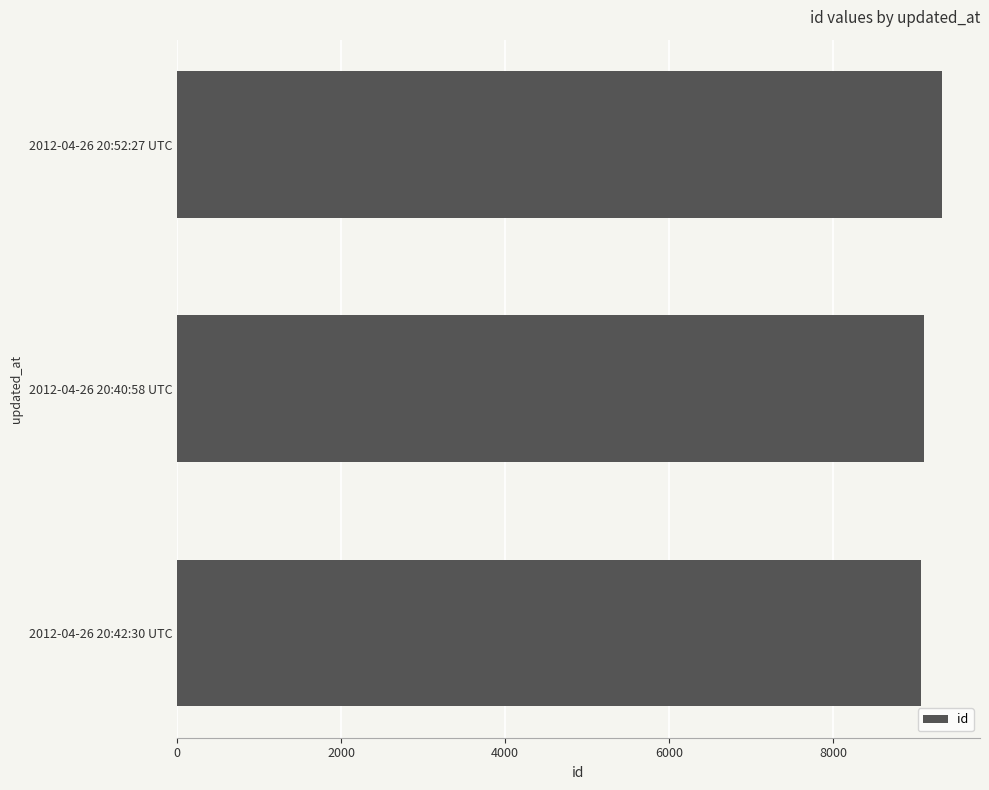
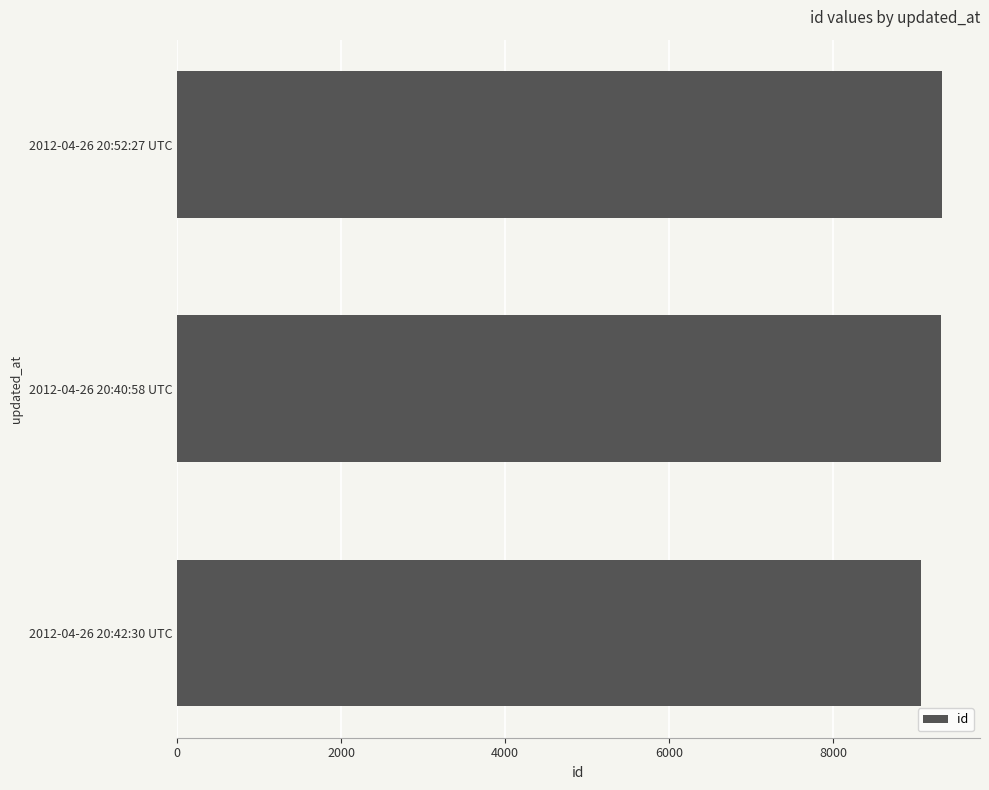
2012-04-26 20:40:58 UTC: 9100 -> 9300
